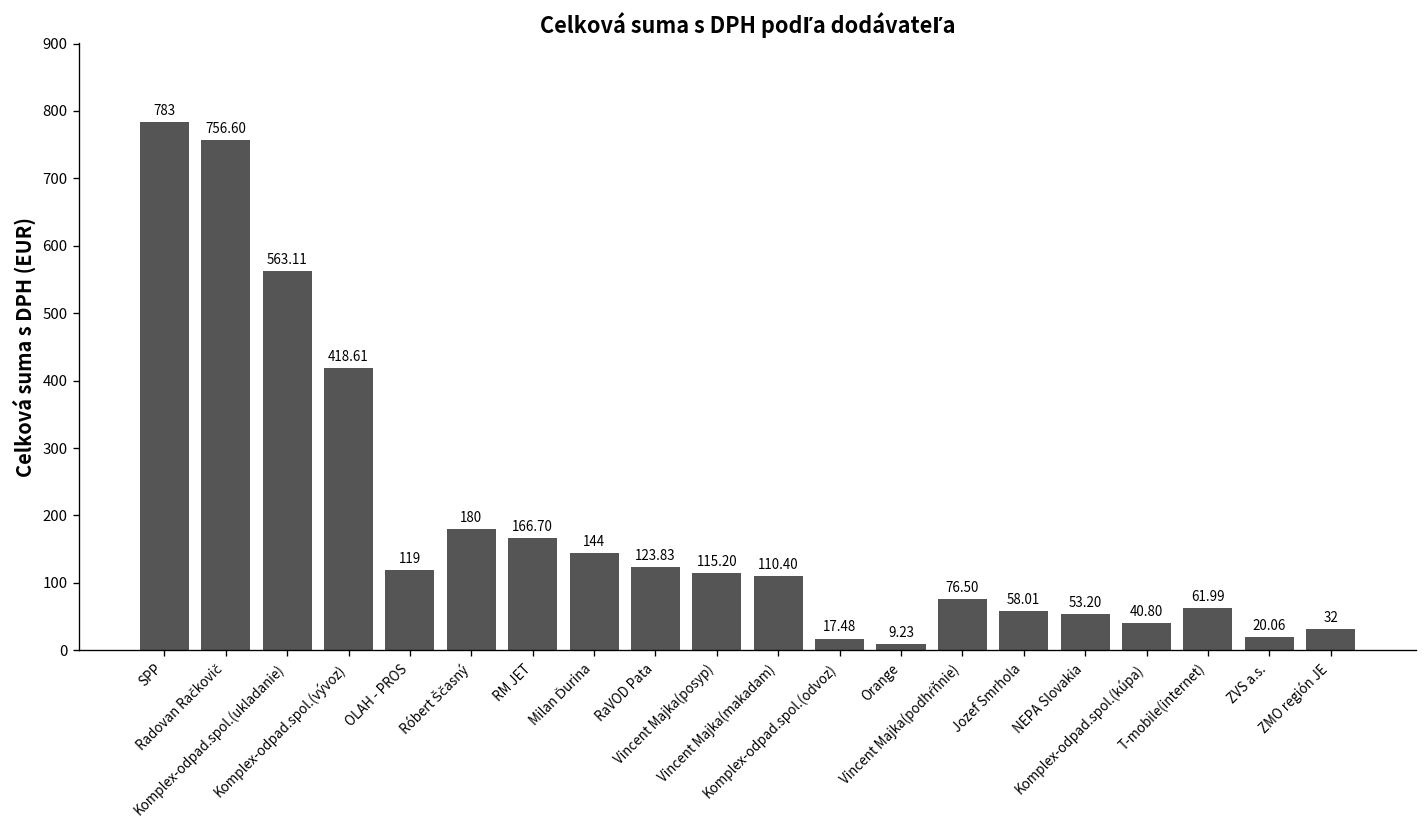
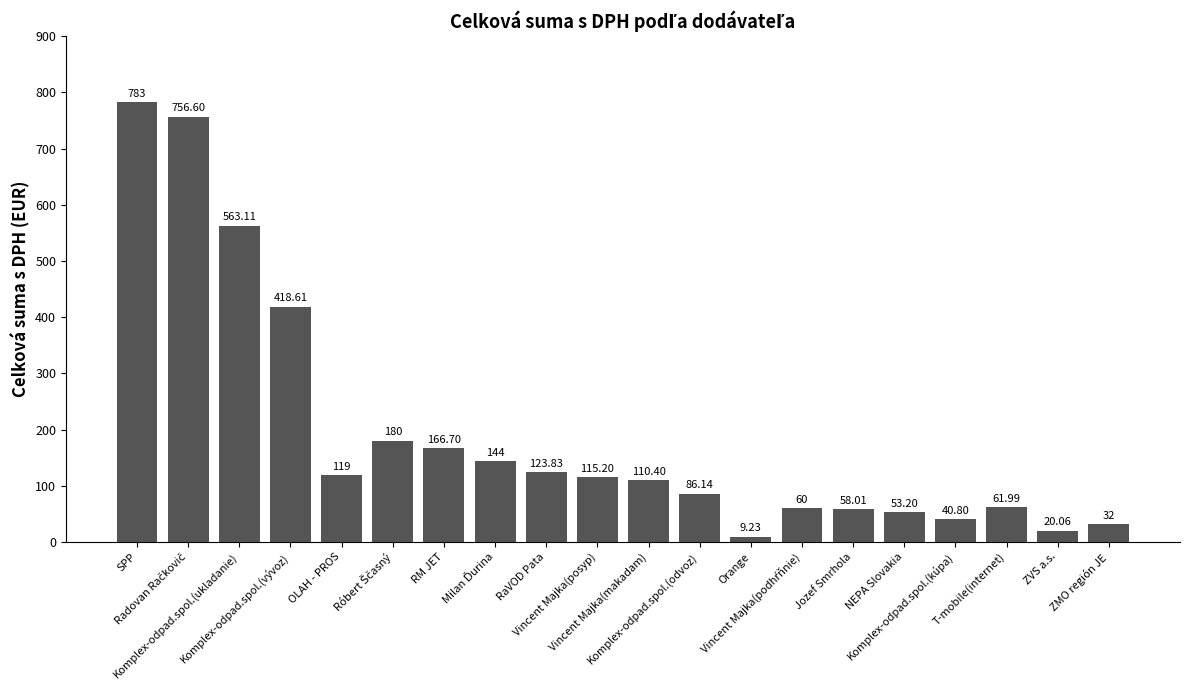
Komplex-odpad.spol.(odvoz): 17.48 -> 86.14
Vincent Majka(podhŕňnie): 76.50 -> 60
